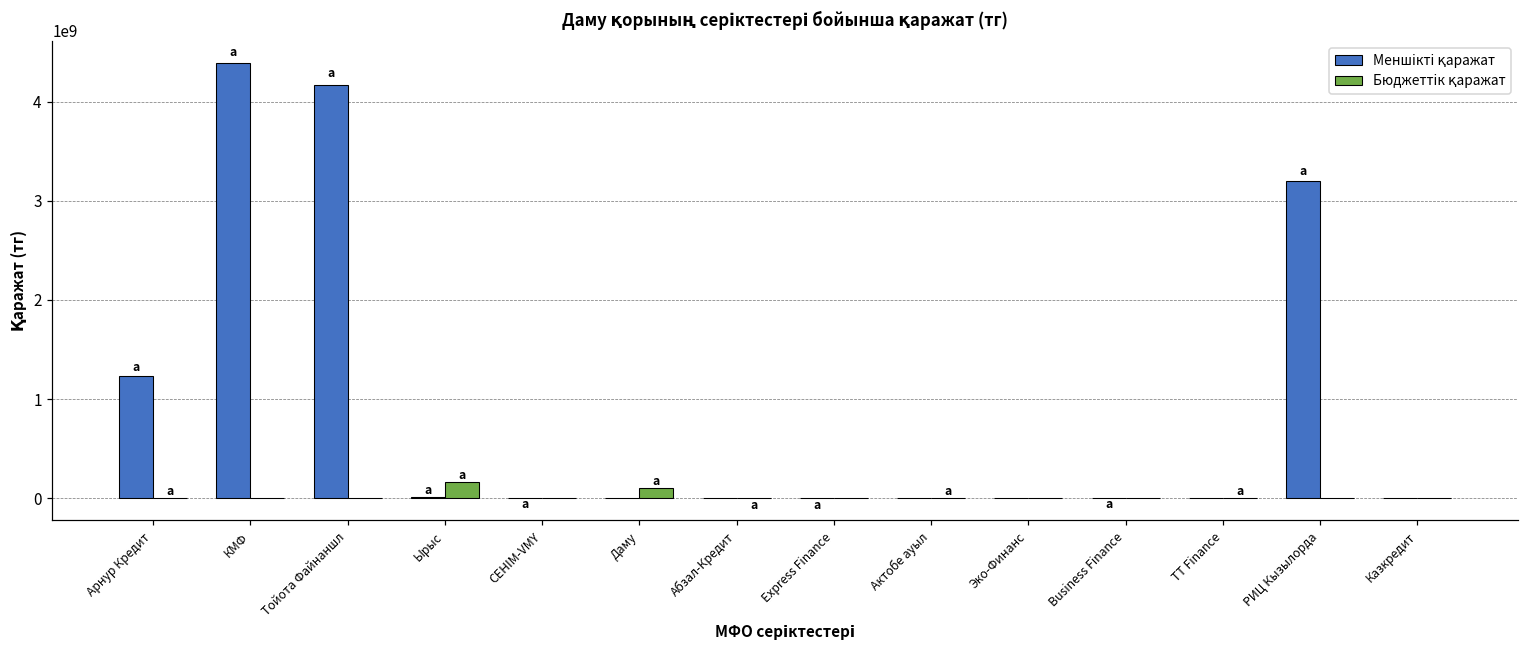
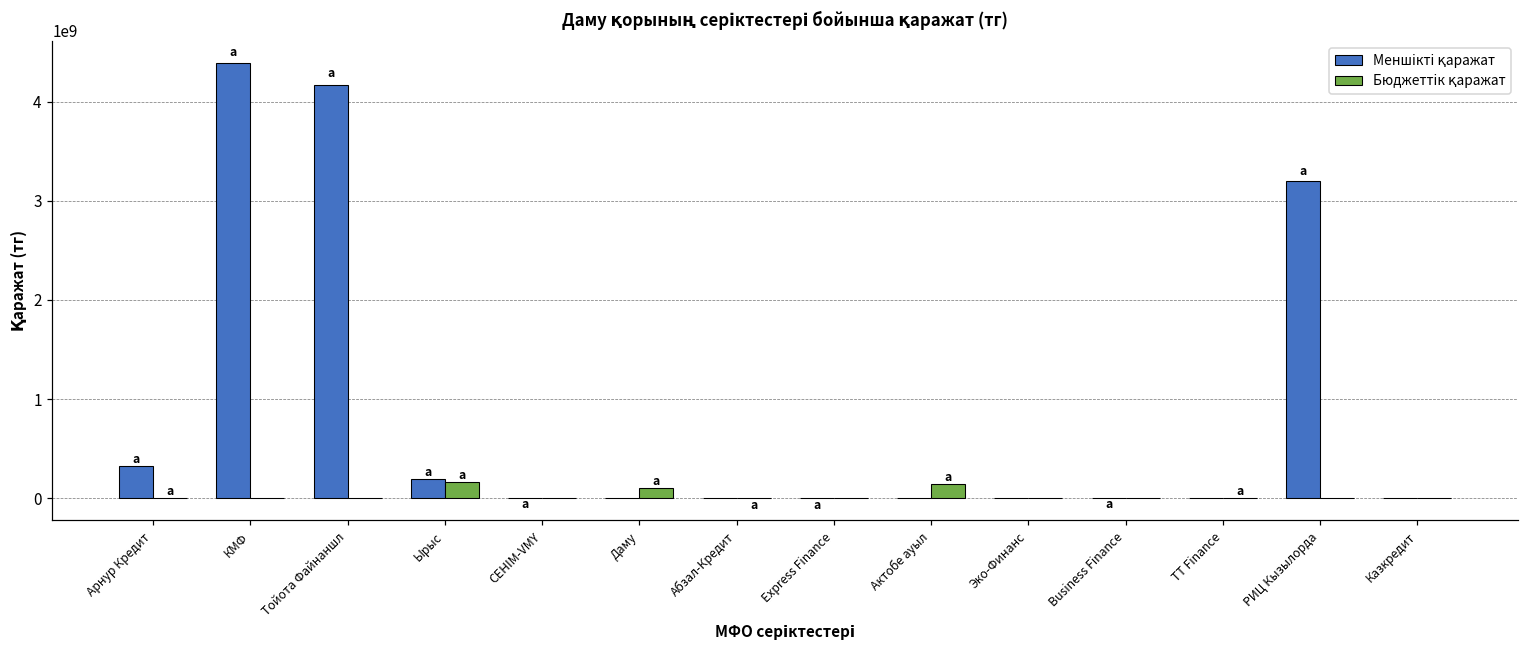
Меншікті қаражат, Арнур Кредит: 1200000000 -> 300000000
Меншікті қаражат, Ырыс: 0 -> 200000000
Бюджеттік қаражат, Актобе ауыл: 0 -> 100000000
